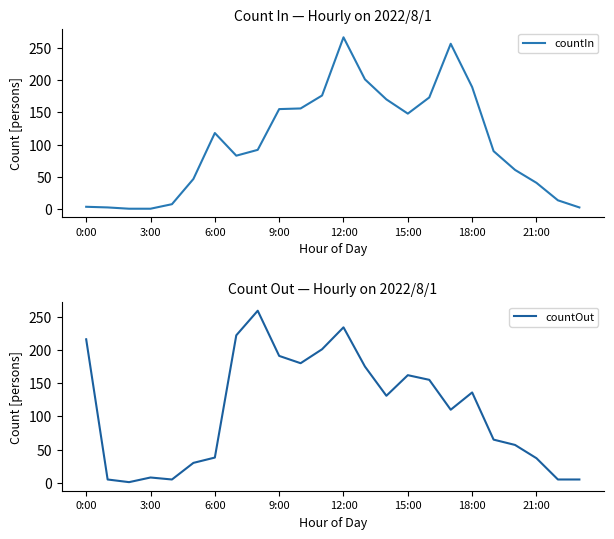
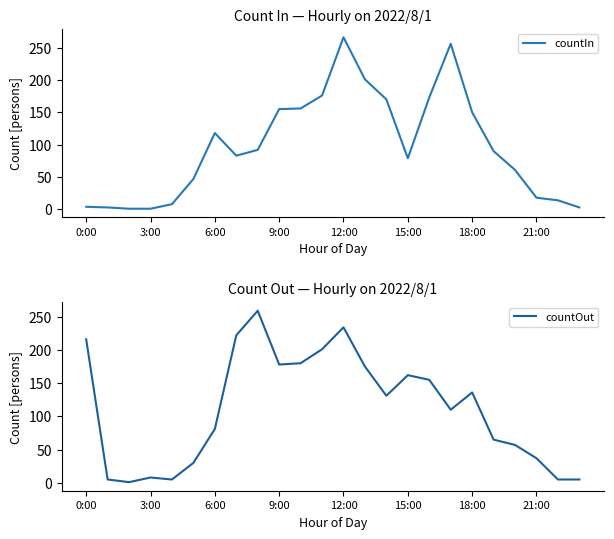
Count In — Hourly on 2022/8/1, 15:00: 150 -> 80
Count In — Hourly on 2022/8/1, 18:00: 190 -> 150
Count In — Hourly on 2022/8/1, 21:00: 40 -> 20
Count Out — Hourly on 2022/8/1, 6:00: 40 -> 80
Count Out — Hourly on 2022/8/1, 9:00: 190 -> 180
